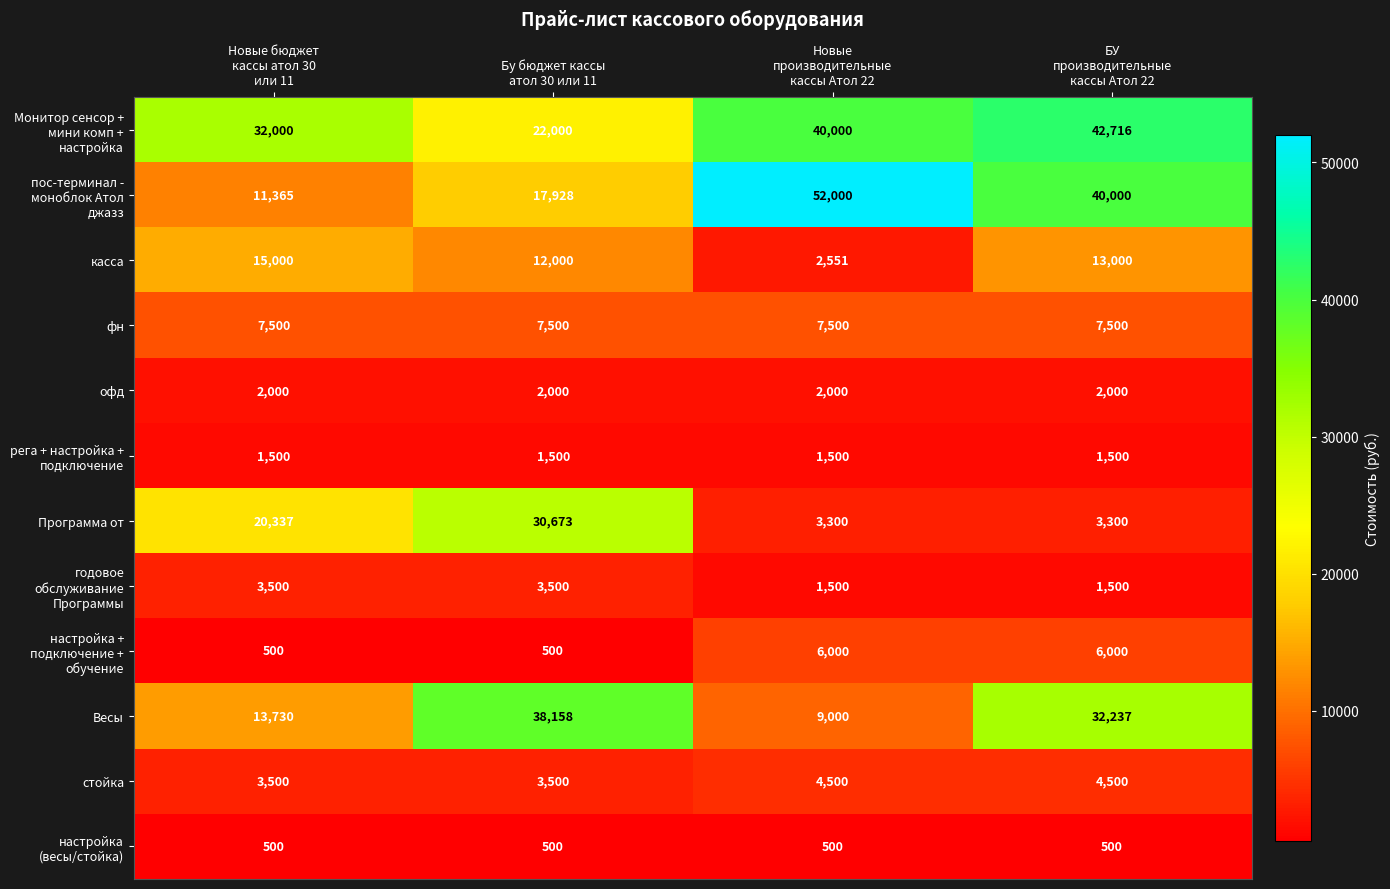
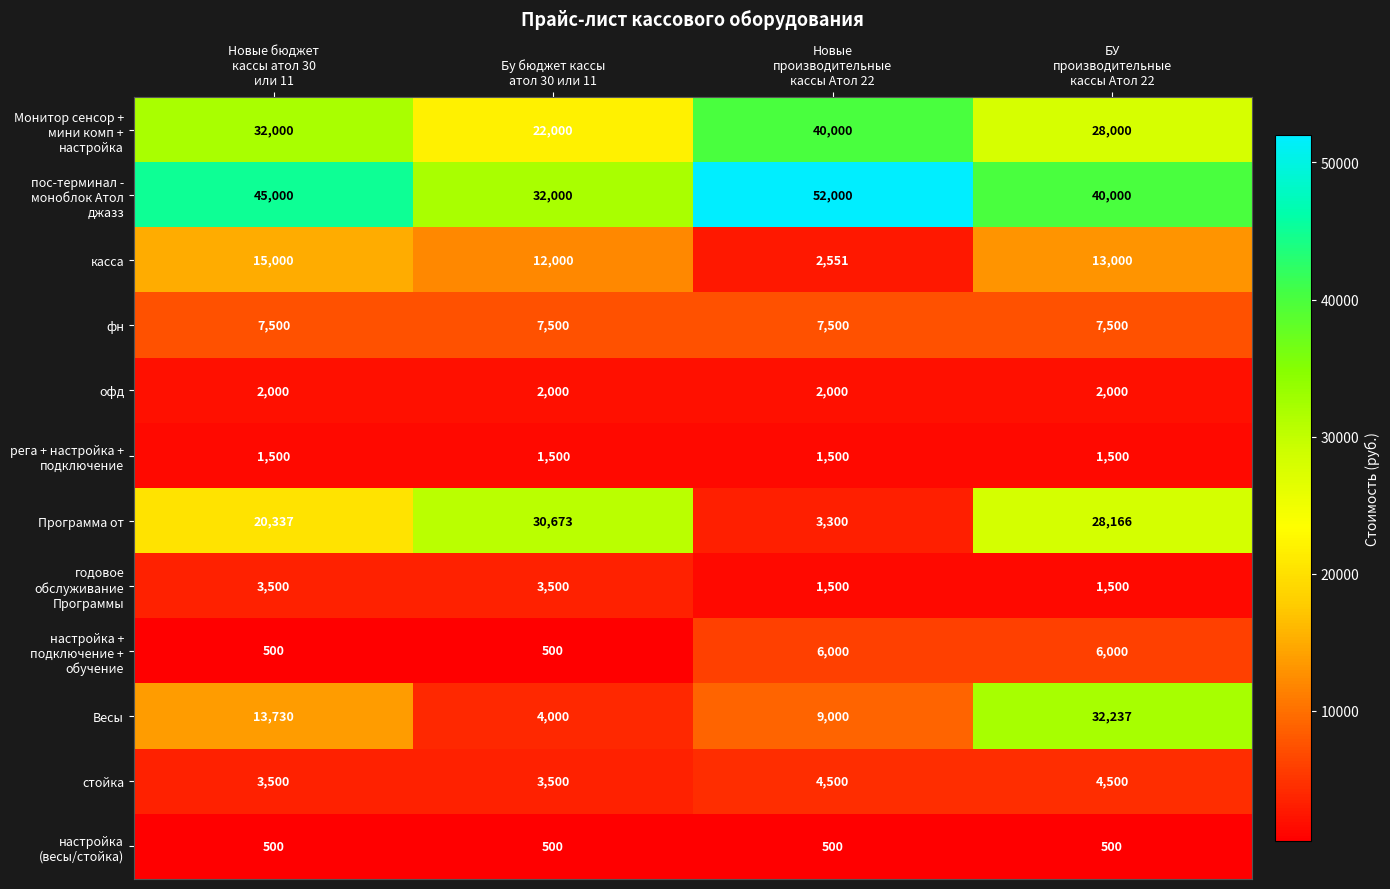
Монитор сенсор + мини комп + настройка, БУ производительные кассы Атол 22: 42,716 -> 28,000
пос-терминал - моноблок Атол джазз, Новые бюджет кассы атол 30 или 11: 11,365 -> 45,000
пос-терминал - моноблок Атол джазз, Бу бюджет кассы атол 30 или 11: 17,928 -> 32,000
Программа от, БУ производительные кассы Атол 22: 3,300 -> 28,166
Весы, Бу бюджет кассы атол 30 или 11: 38,158 -> 4,000
